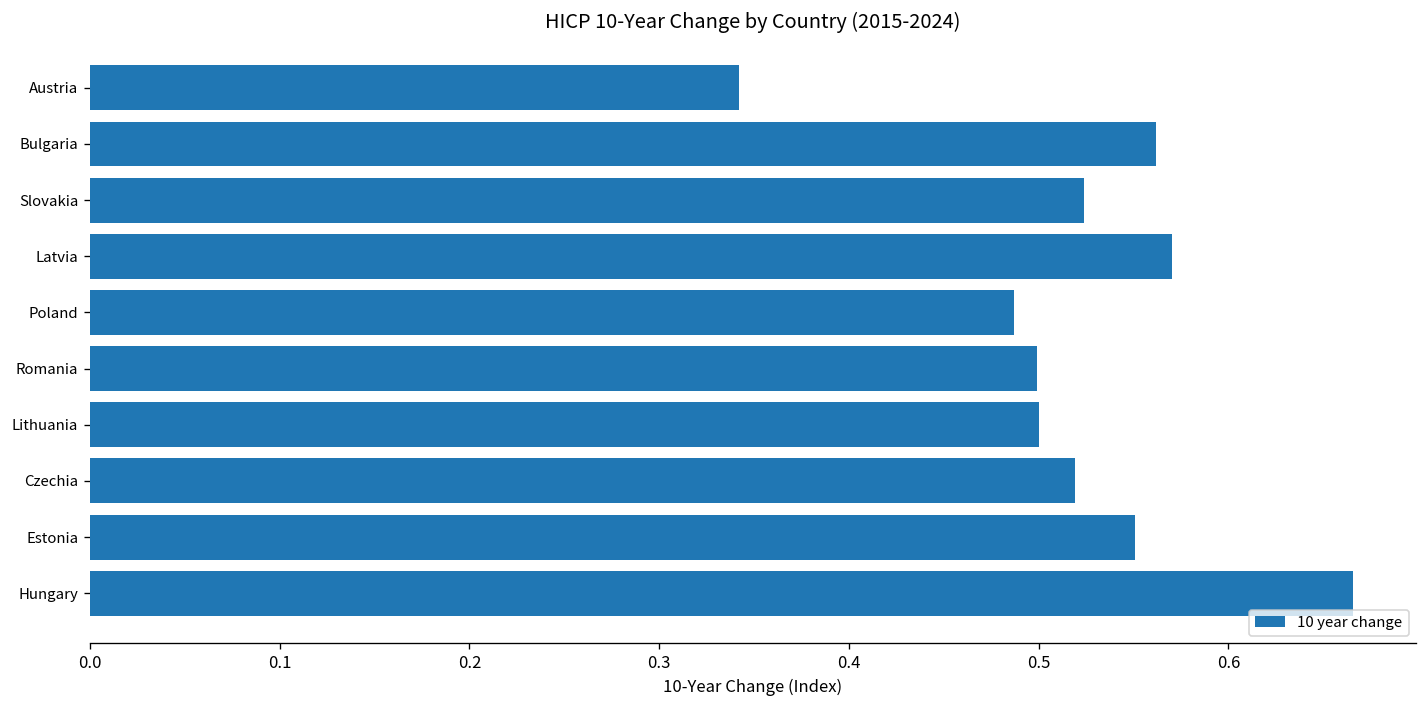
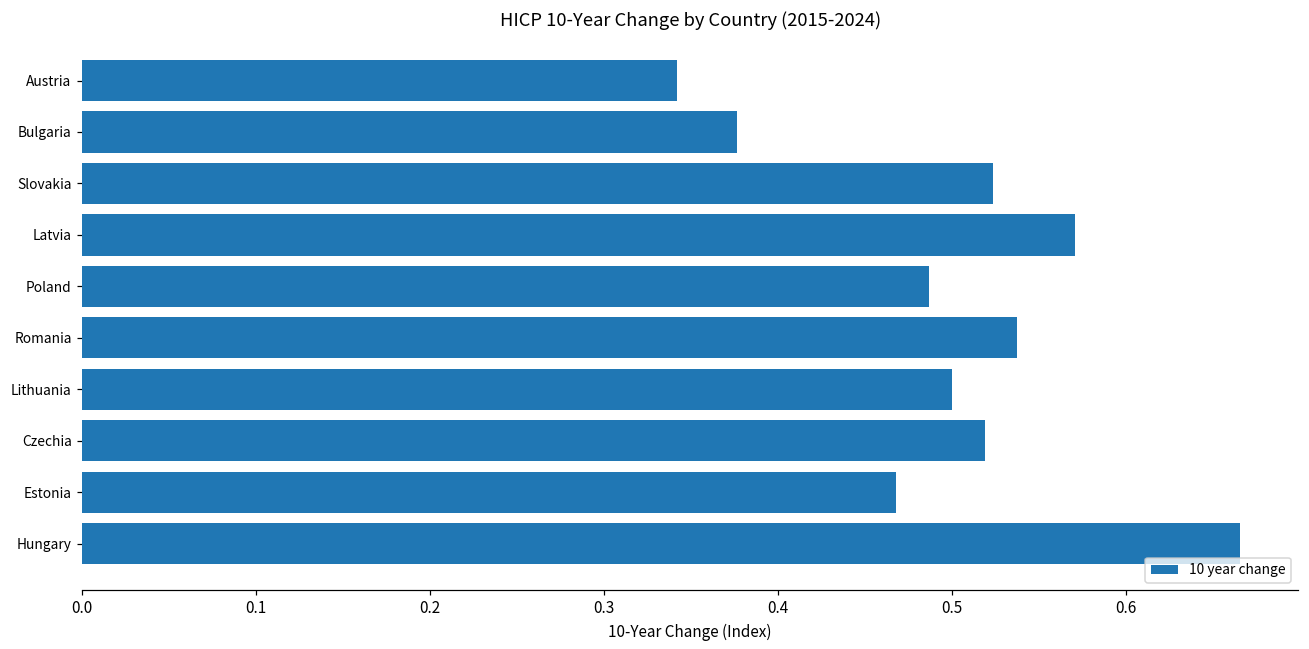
Bulgaria: 0.562 -> 0.376
Romania: 0.499 -> 0.538
Estonia: 0.551 -> 0.468
